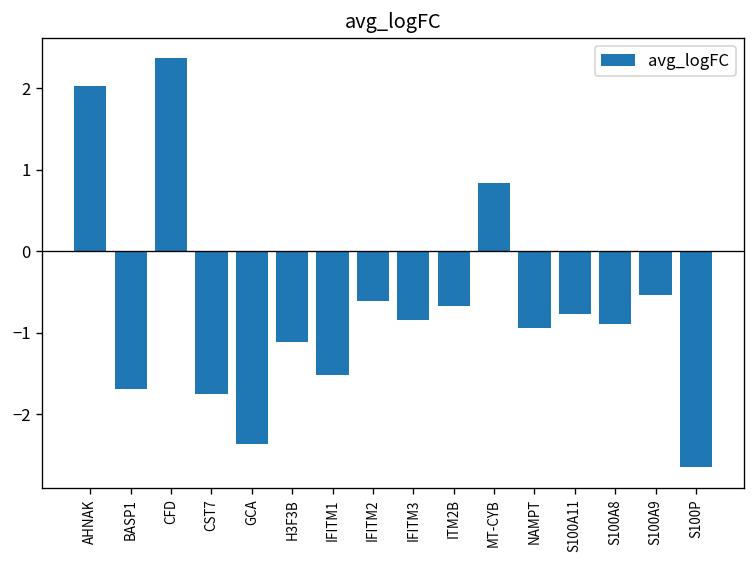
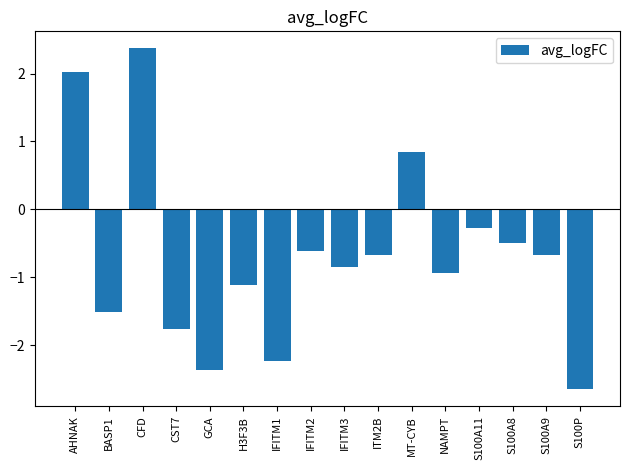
BASP1: -1.7 -> -1.5
IFITM1: -1.5 -> -2.2
S100A11: -0.8 -> -0.3
S100A8: -0.9 -> -0.5
S100A9: -0.5 -> -0.7
